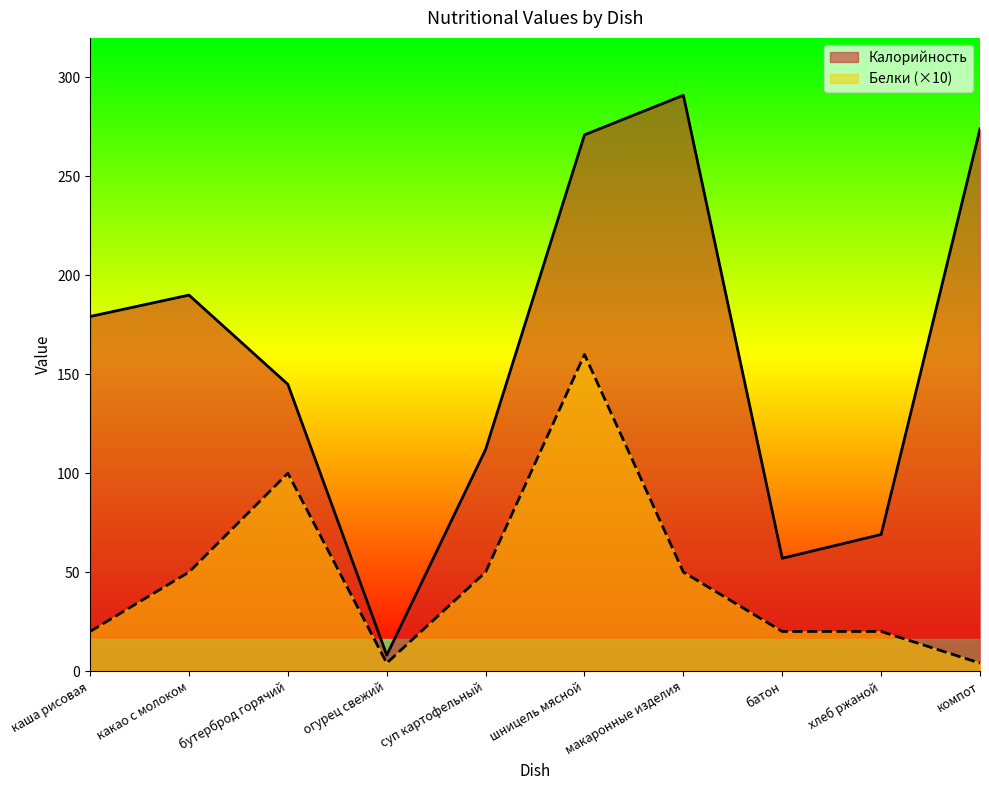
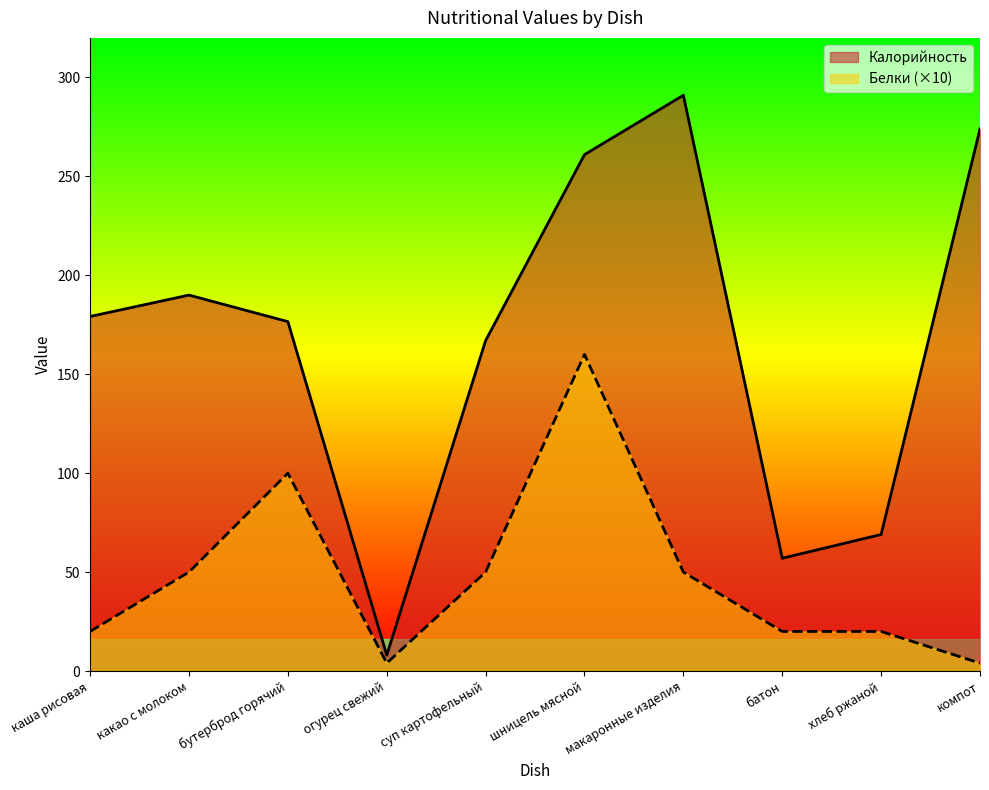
Калорийность, бутерброд горячий: 145 -> 177
Калорийность, суп картофельный: 112 -> 167
Калорийность, шницель мясной: 271 -> 261
